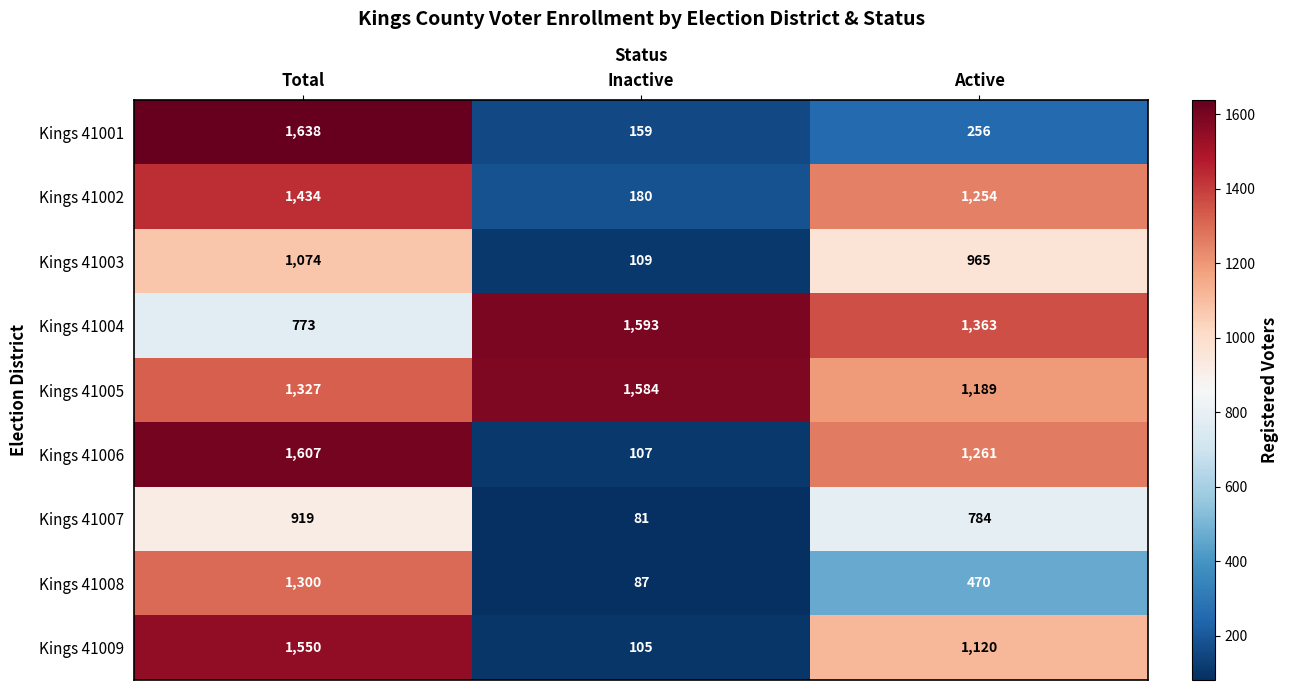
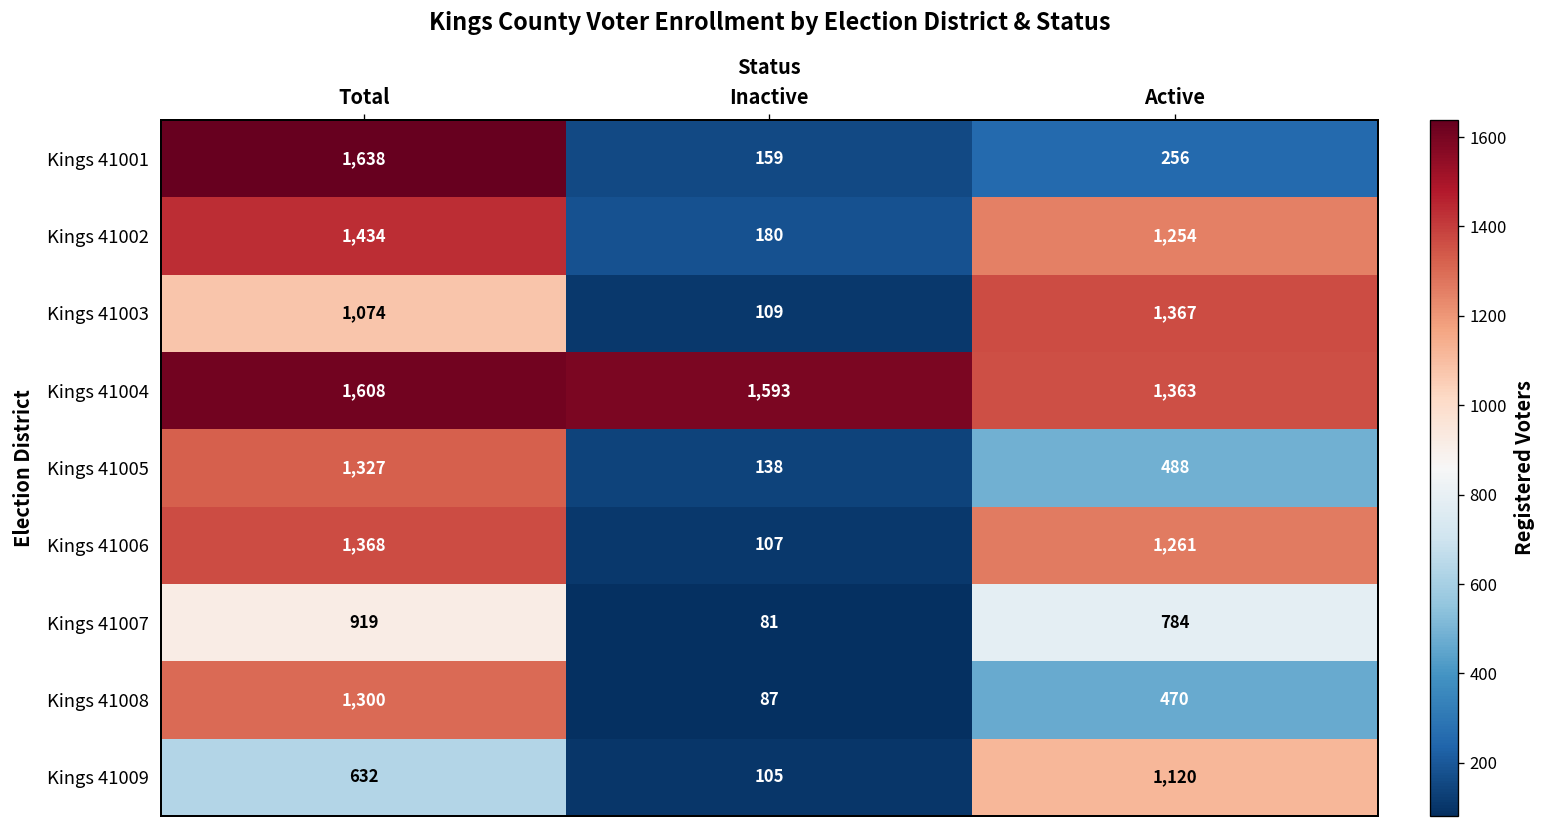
Kings 41003, Active: 965 -> 1,367
Kings 41004, Total: 773 -> 1,608
Kings 41005, Inactive: 1,584 -> 138
Kings 41005, Active: 1,189 -> 488
Kings 41006, Total: 1,607 -> 1,368
Kings 41009, Total: 1,550 -> 632
